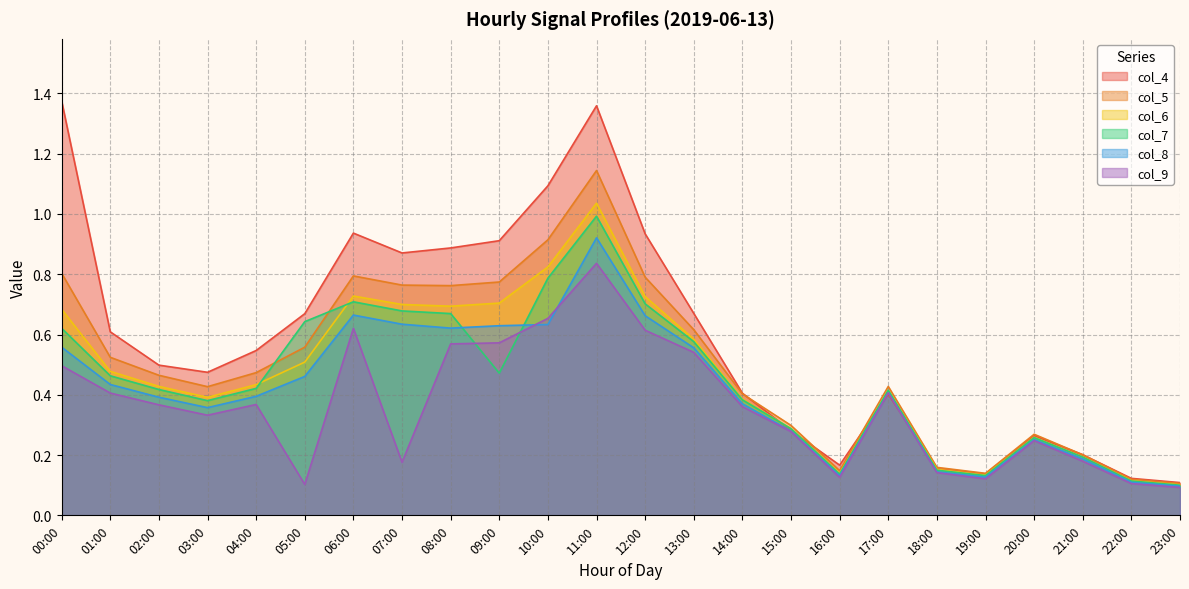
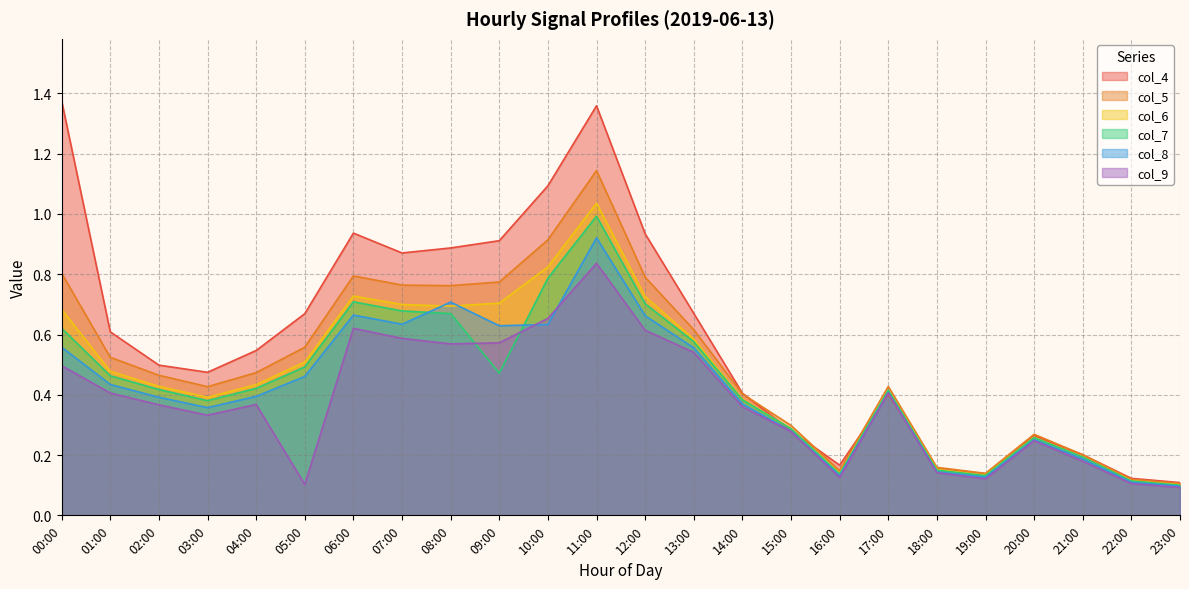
col_7, 05:00: 0.64 -> 0.49
col_9, 07:00: 0.18 -> 0.59
col_8, 08:00: 0.62 -> 0.71
